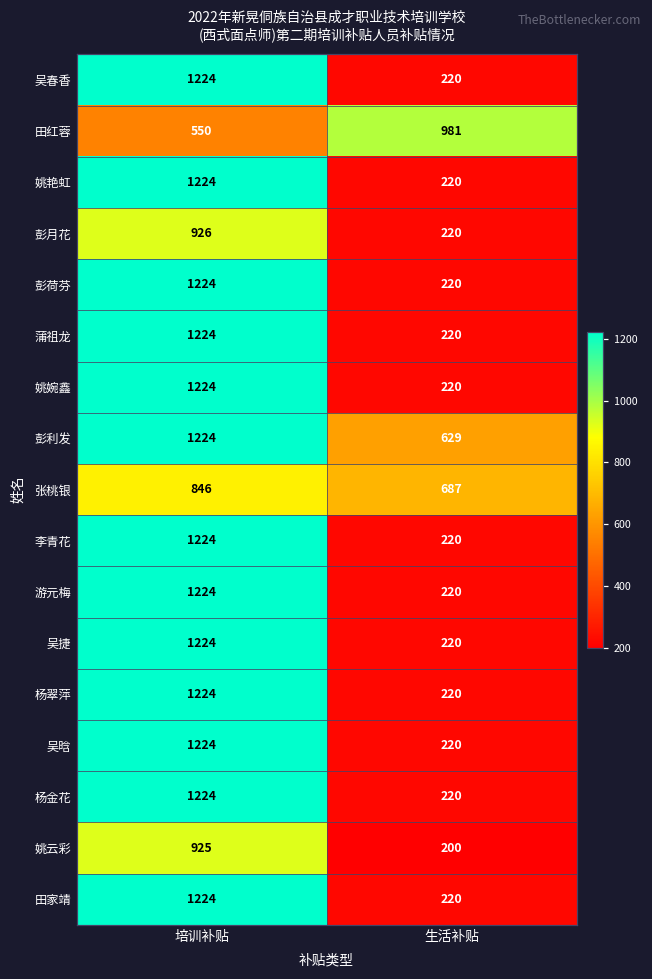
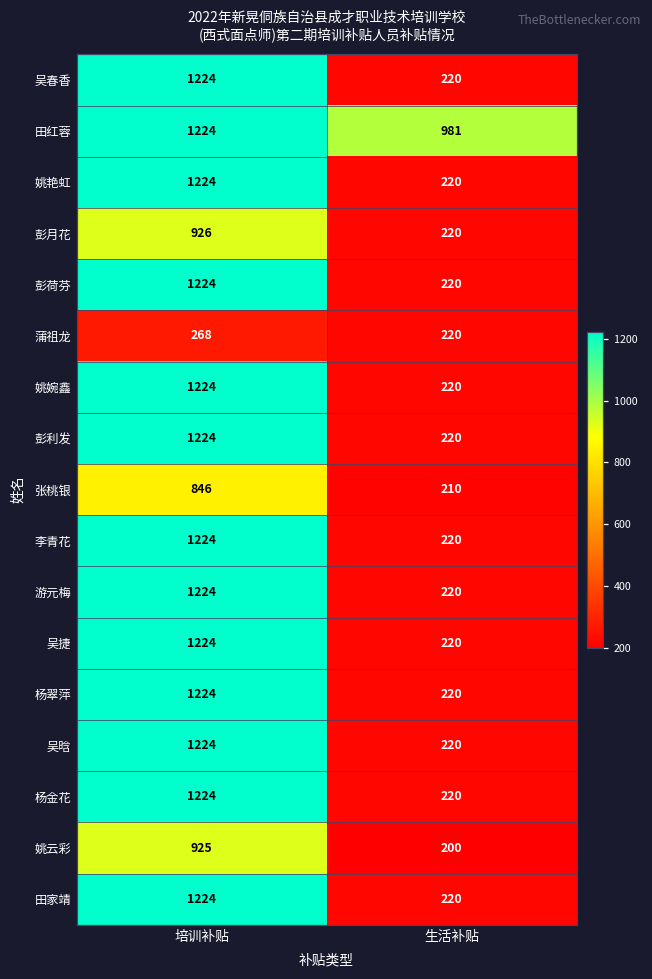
田红蓉, 培训补贴: 550 -> 1224
蒲祖龙, 培训补贴: 1224 -> 268
彭利发, 生活补贴: 629 -> 220
张桃银, 生活补贴: 687 -> 210
